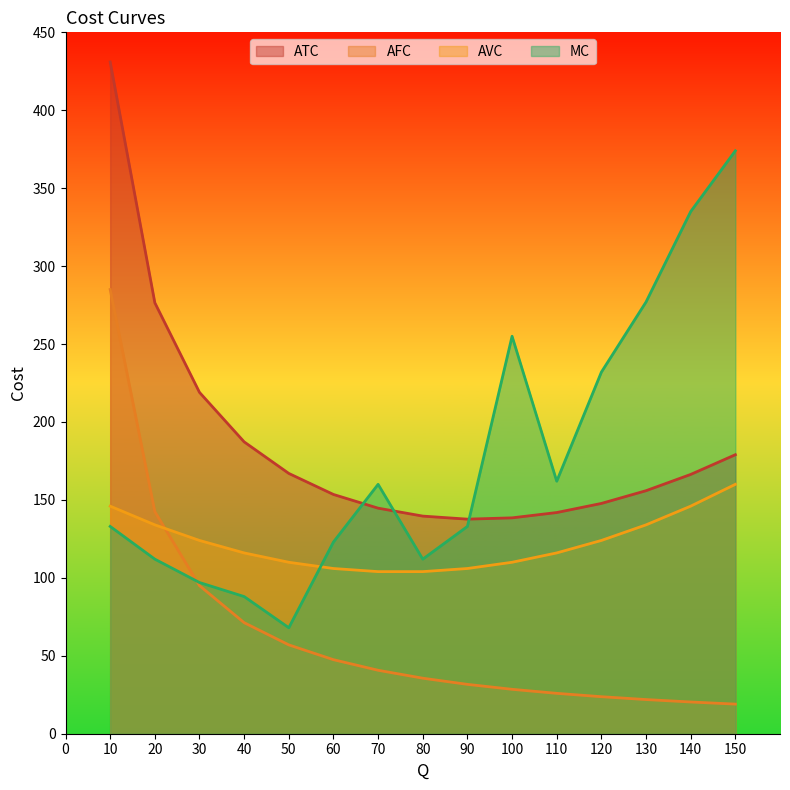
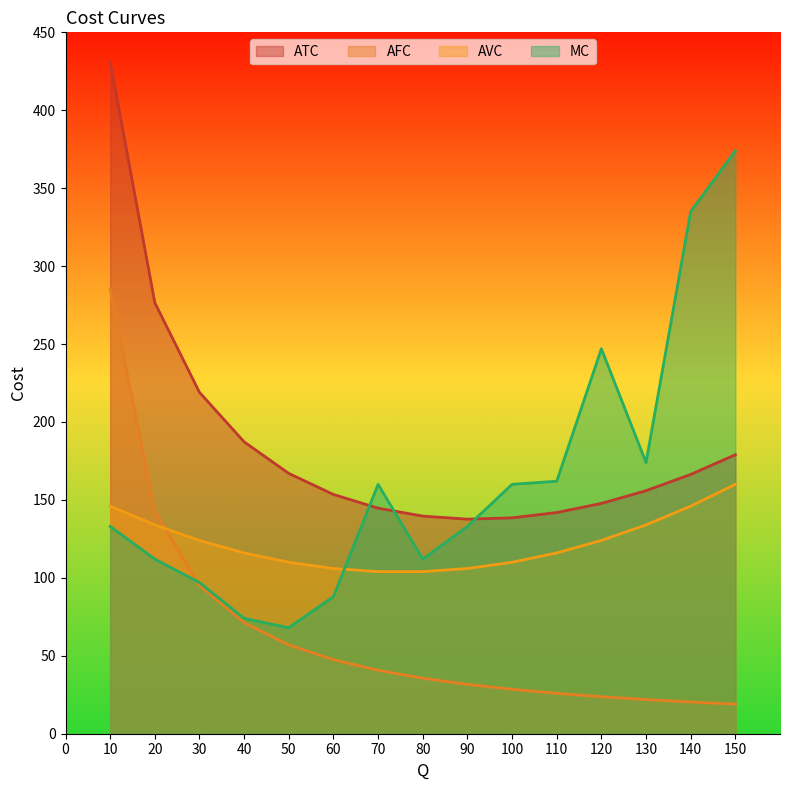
MC, 40: 88 -> 74
MC, 60: 123 -> 88
MC, 100: 255 -> 160
MC, 120: 232 -> 247
MC, 130: 277 -> 174
